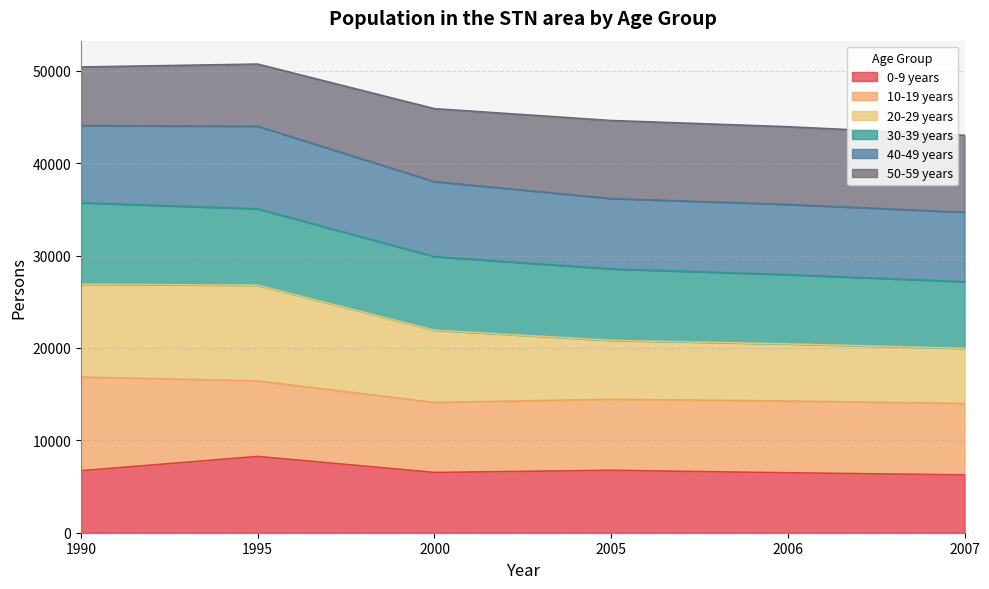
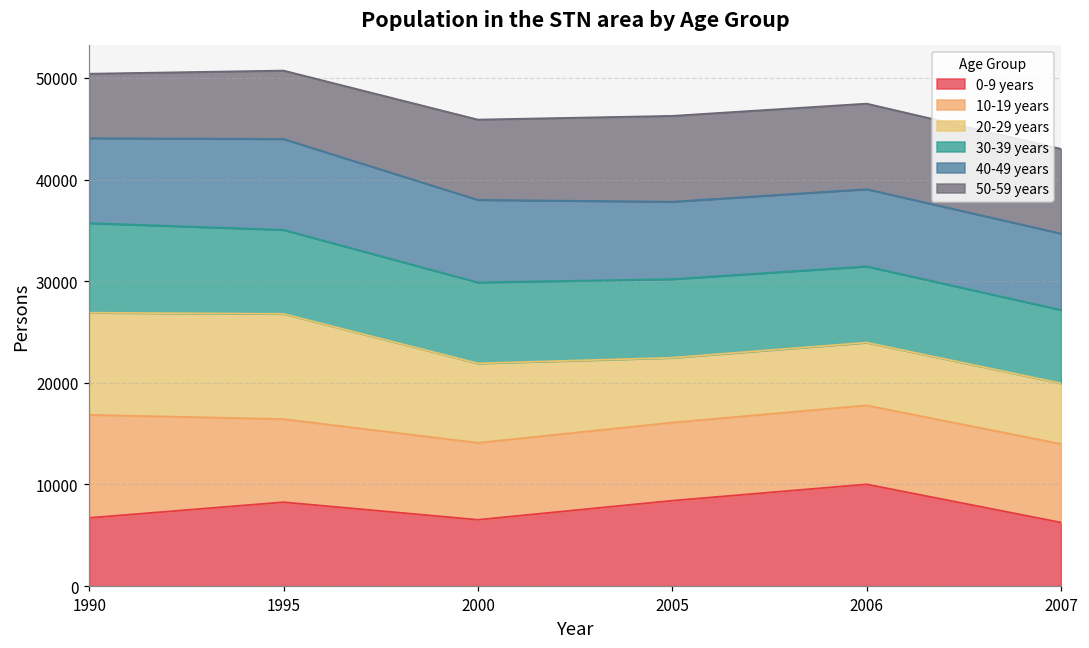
0-9 years, 2005: 7000 -> 8000
0-9 years, 2006: 6000 -> 10000
